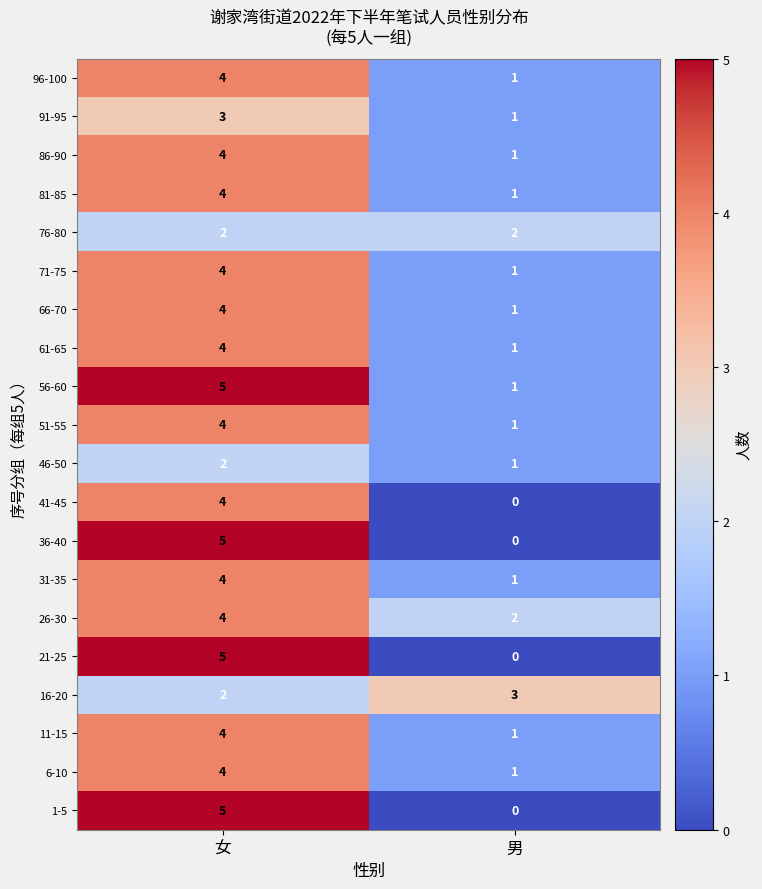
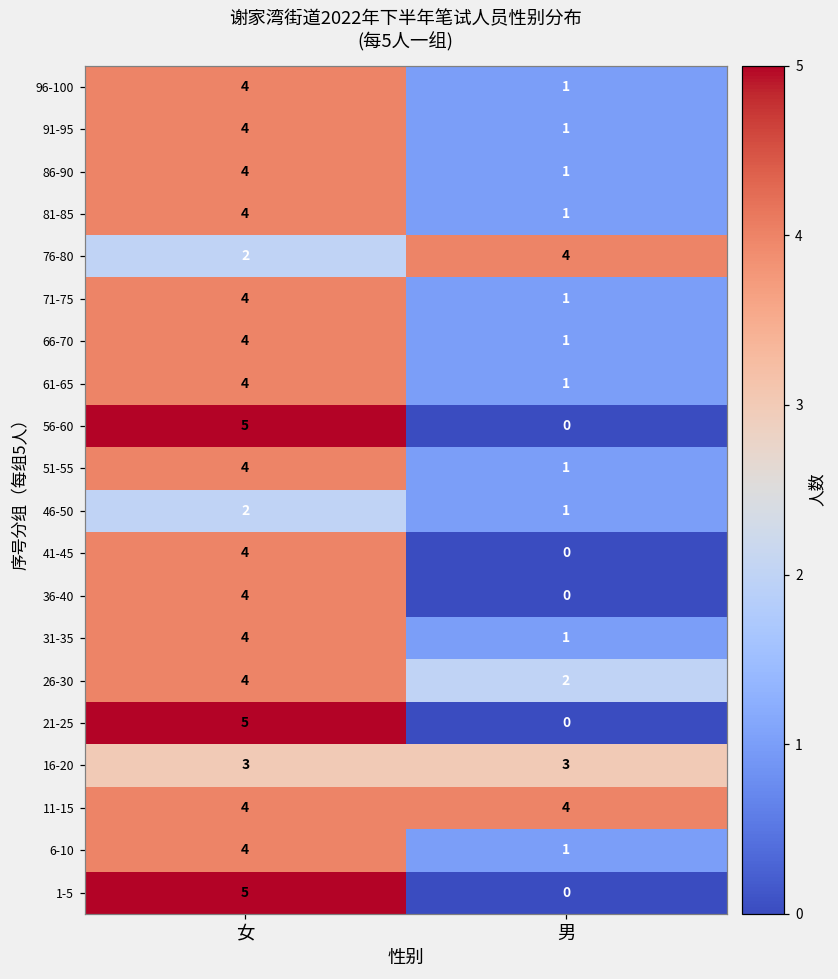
91-95, 女: 3 -> 4
76-80, 男: 2 -> 4
56-60, 男: 1 -> 0
36-40, 女: 5 -> 4
16-20, 女: 2 -> 3
11-15, 男: 1 -> 4
